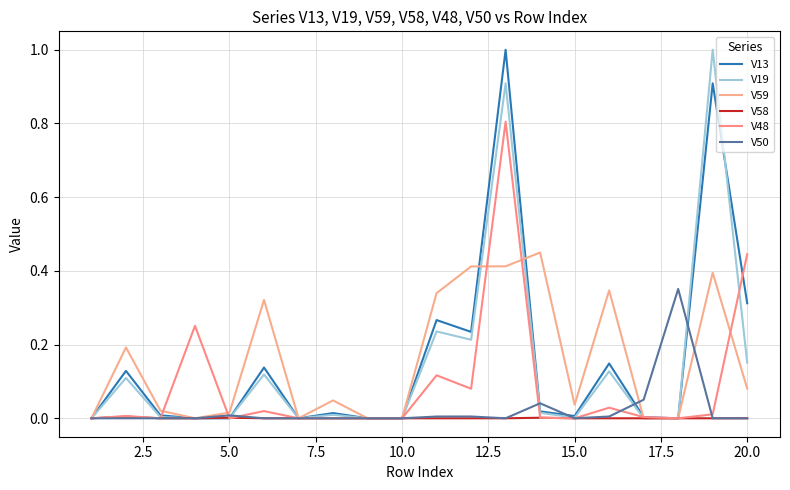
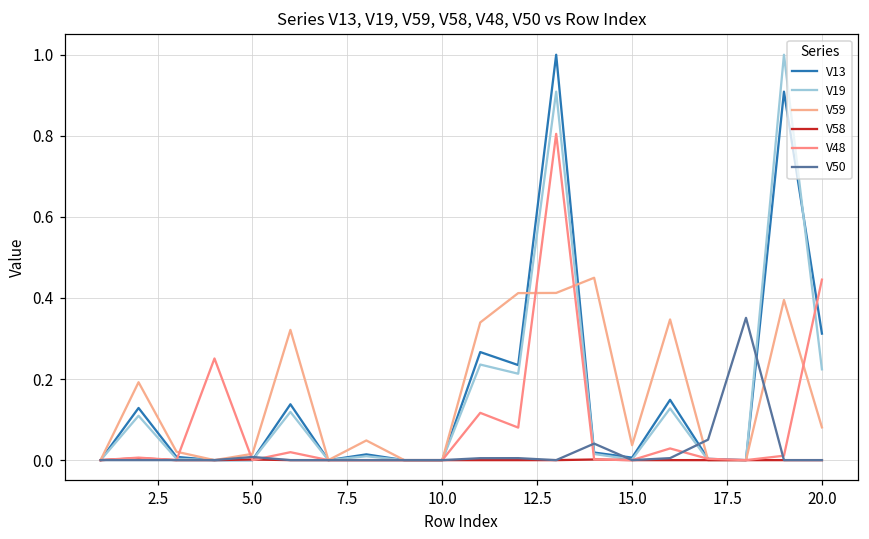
V19, 20.0: 0.15 -> 0.22
